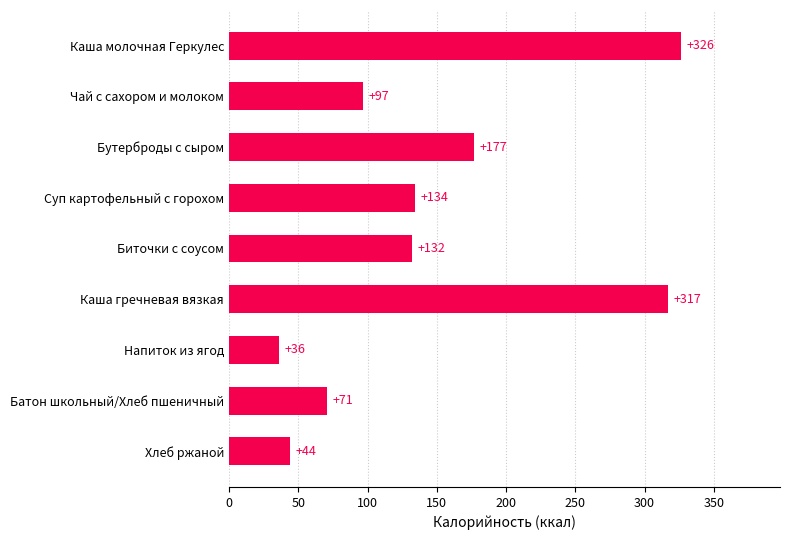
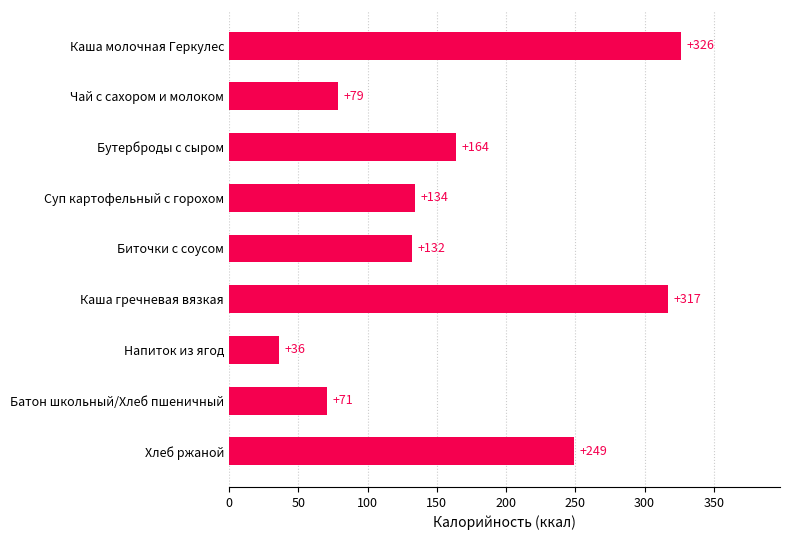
Чай с сахором и молоком: +97 -> +79
Бутерброды с сыром: +177 -> +164
Хлеб ржаной: +44 -> +249
